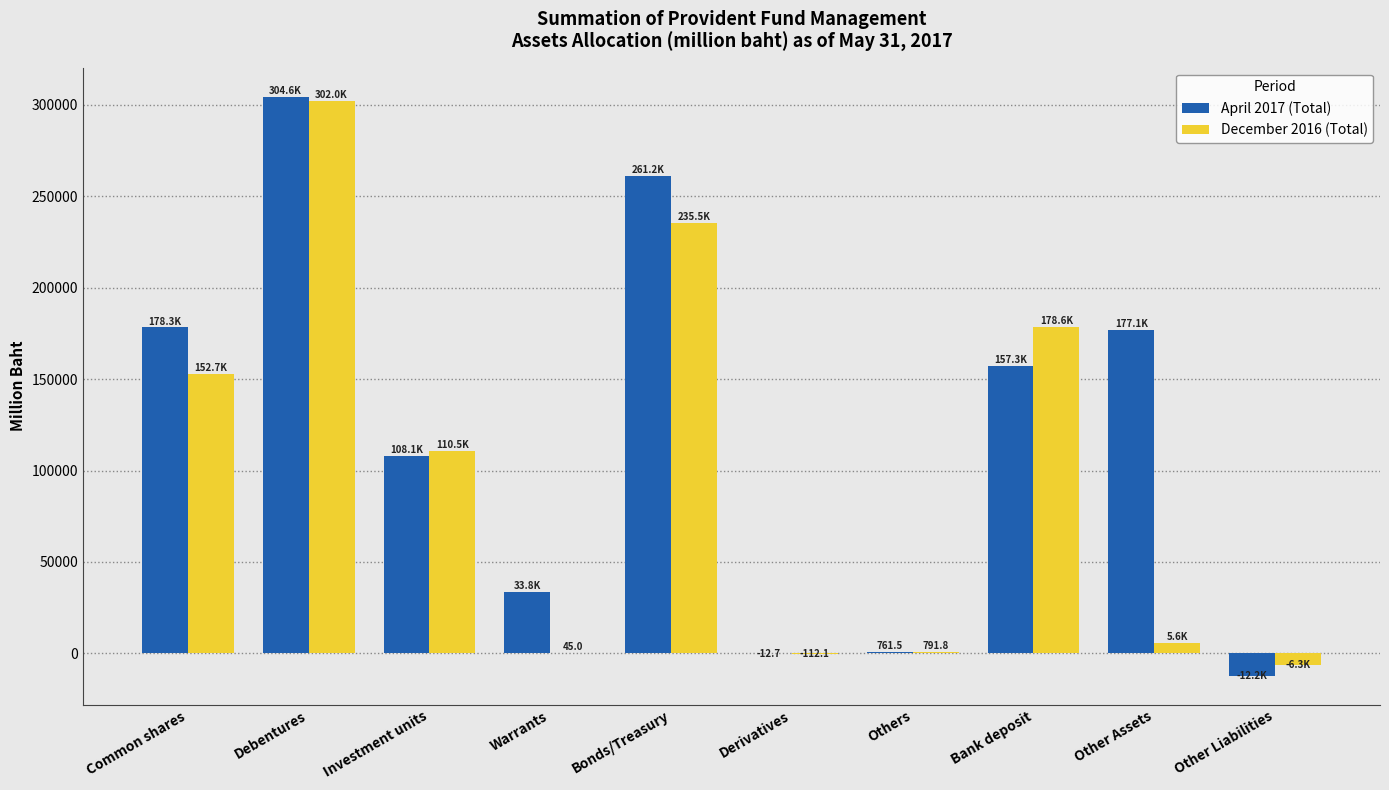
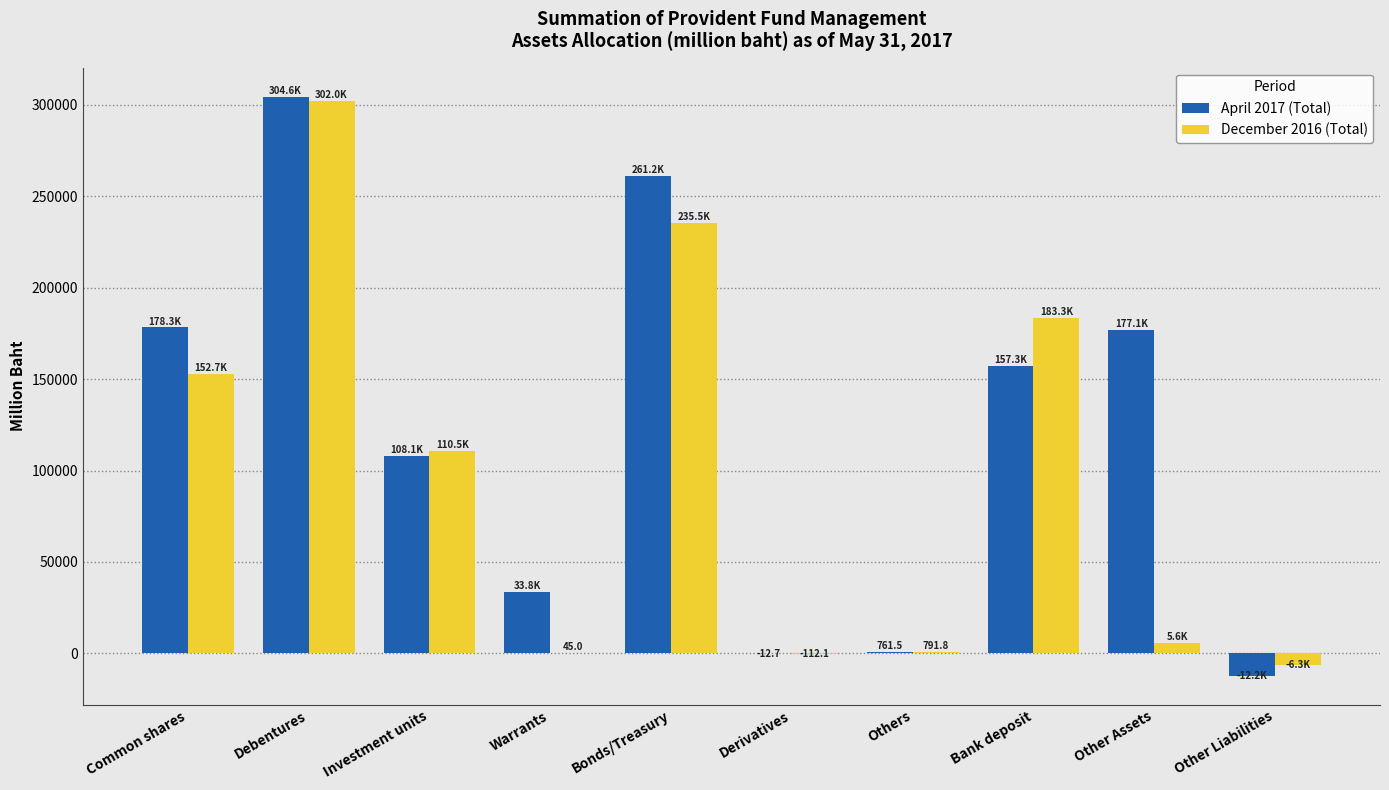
December 2016 (Total), Bank deposit: 178.6K -> 183.3K
